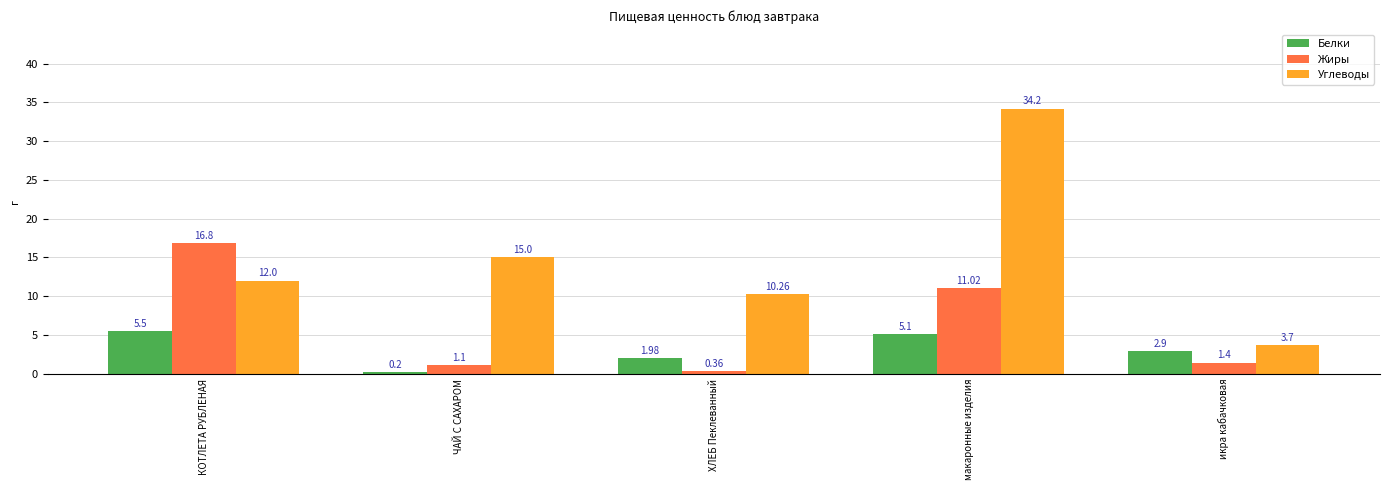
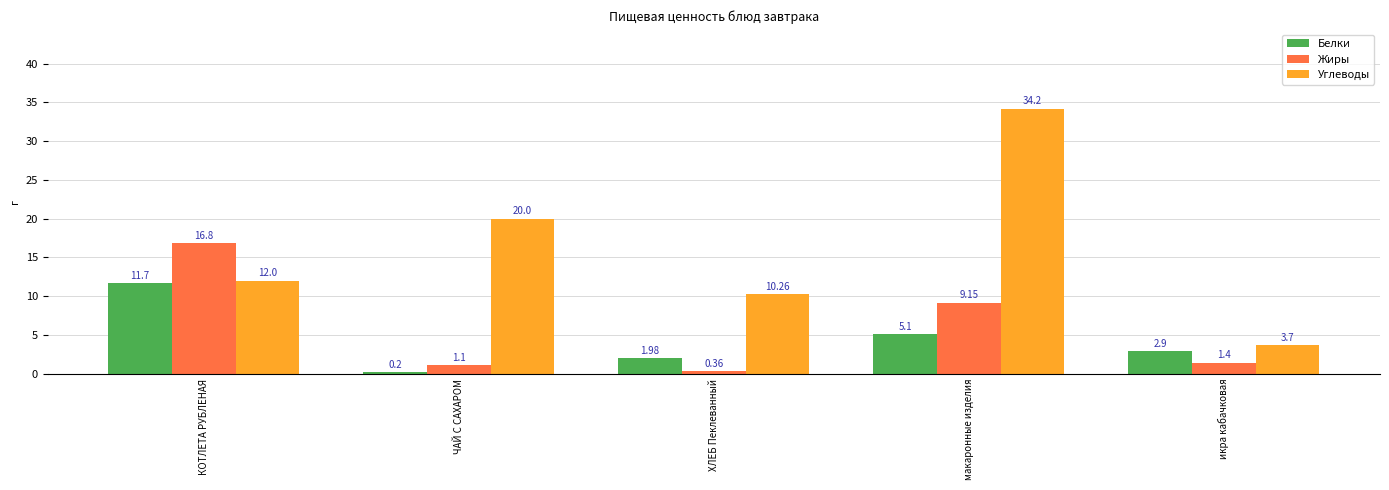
Белки, КОТЛЕТА РУБЛЕНАЯ: 5.5 -> 11.7
Углеводы, ЧАЙ С САХАРОМ: 15.0 -> 20.0
Жиры, макаронные изделия: 11.02 -> 9.15
